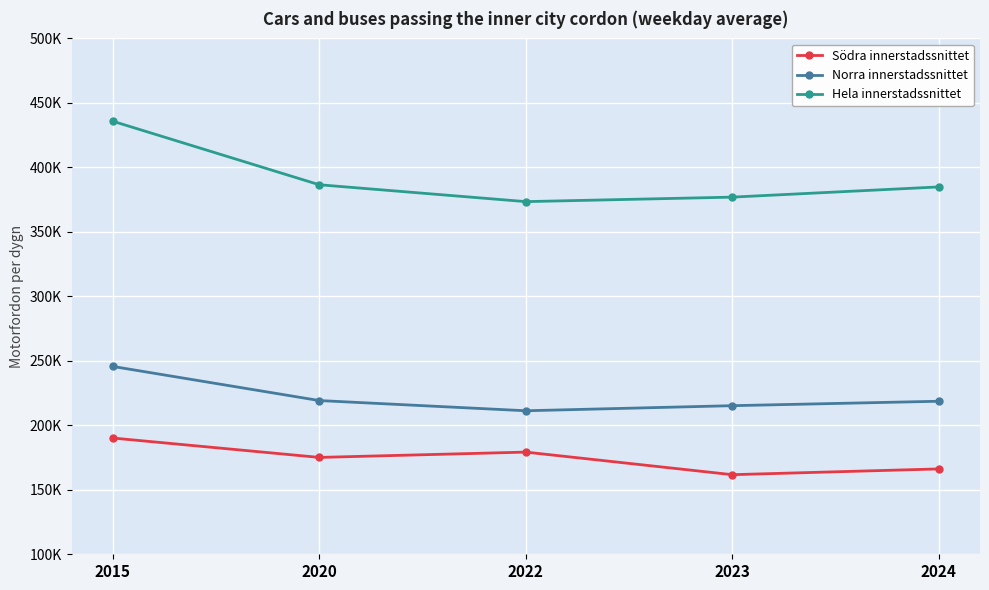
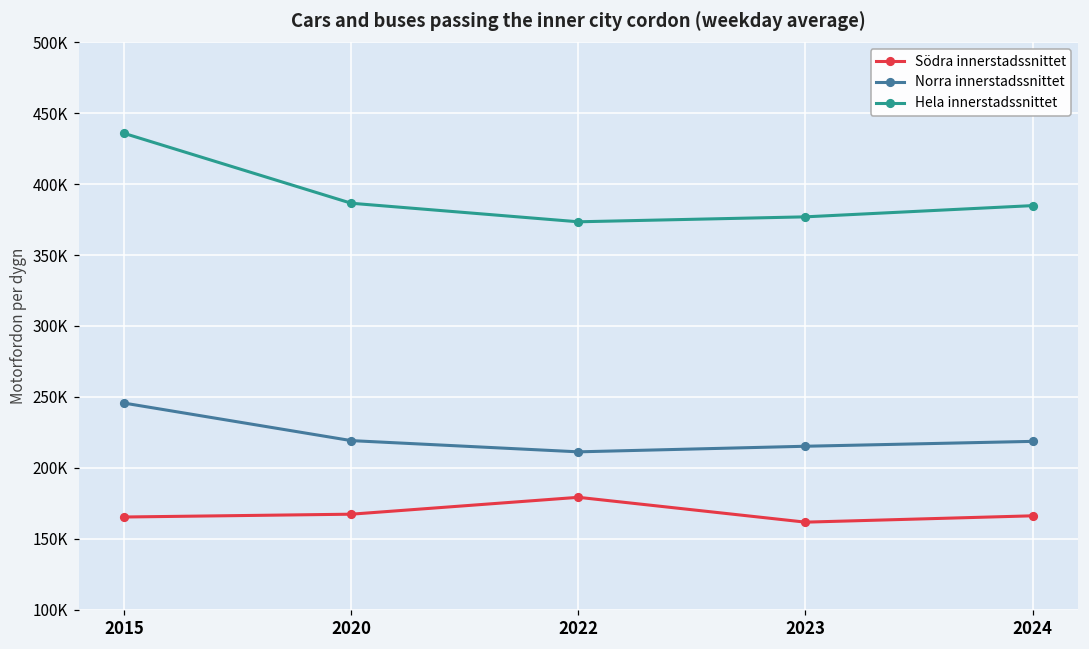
Södra innerstadssnittet, 2015: 190000 -> 165000
Södra innerstadssnittet, 2020: 175000 -> 167000
